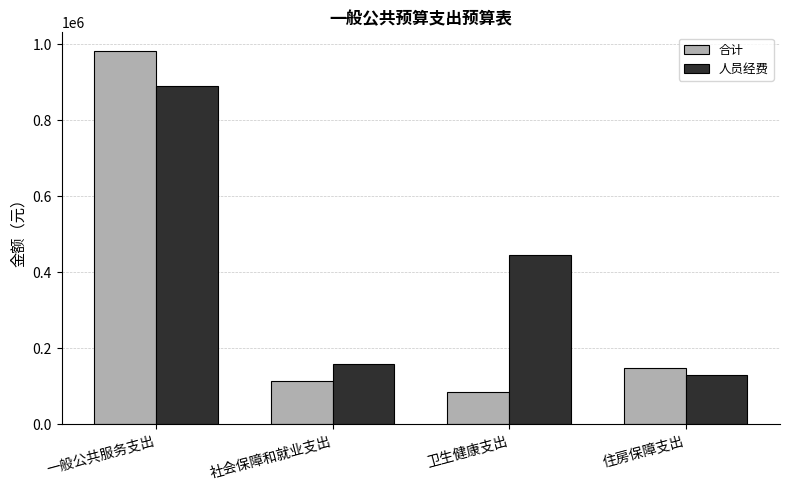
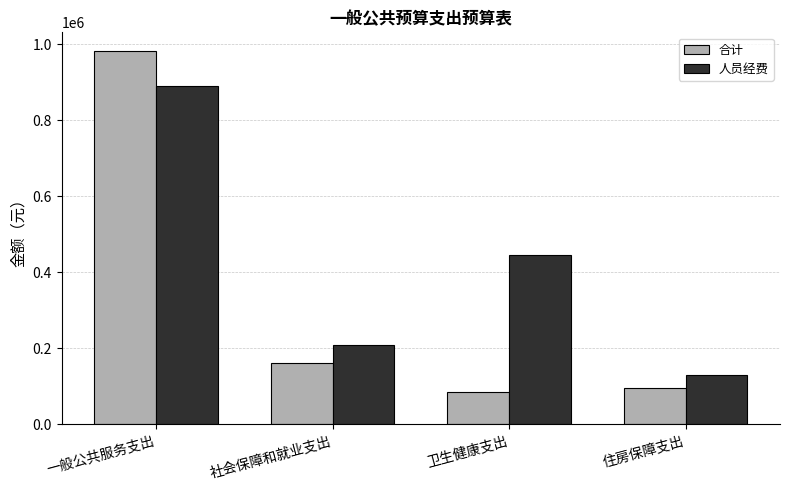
合计, 社会保障和就业支出: 110000 -> 160000
人员经费, 社会保障和就业支出: 160000 -> 210000
合计, 住房保障支出: 150000 -> 90000
